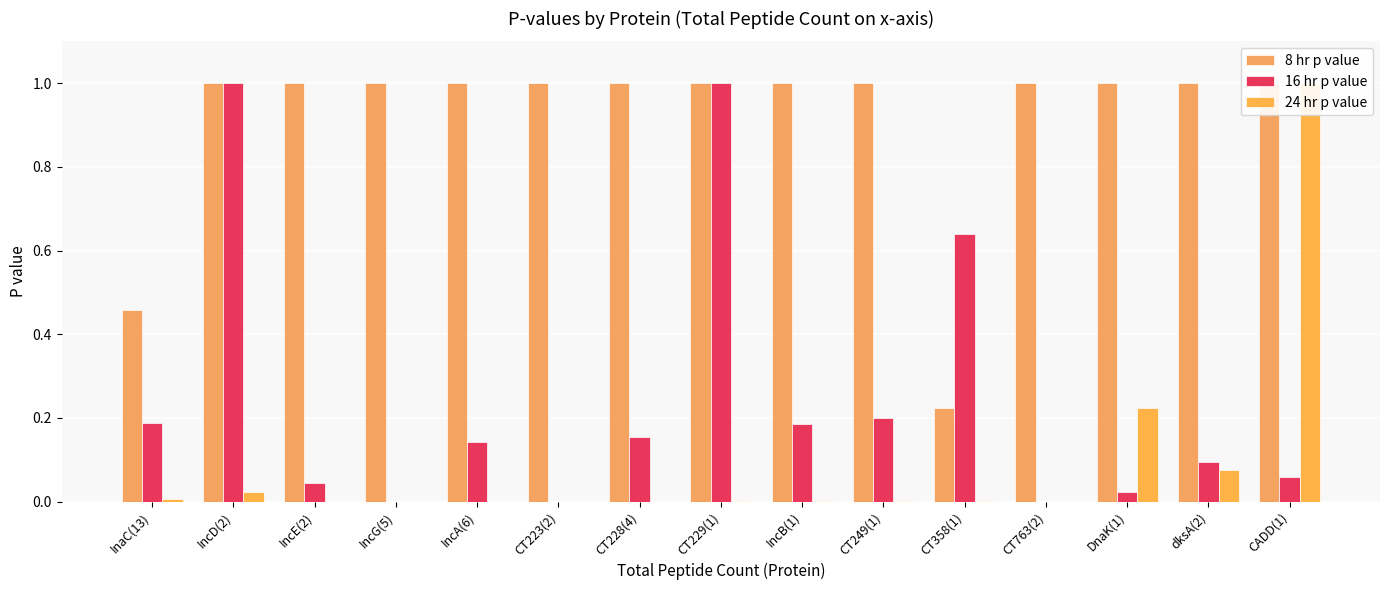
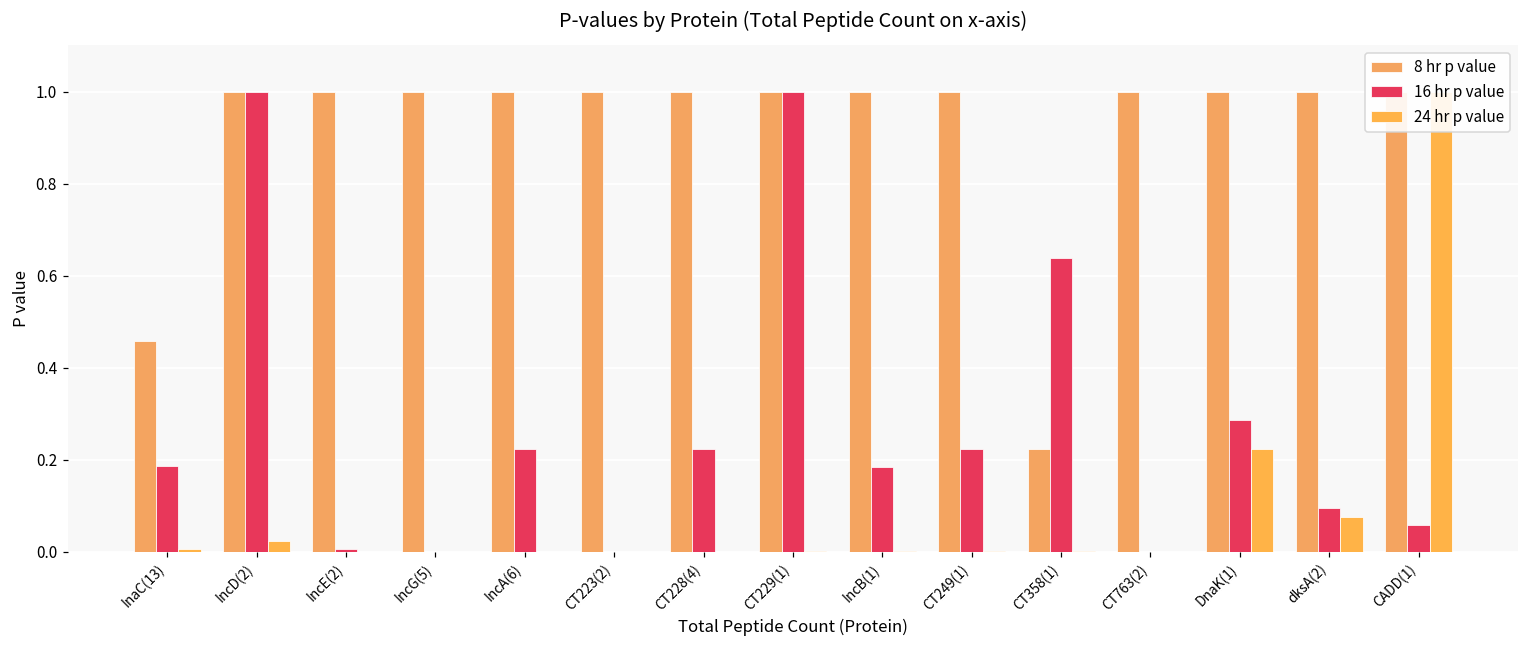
16 hr p value, IncE(2): 0.04 -> 0.01
16 hr p value, IncA(6): 0.14 -> 0.22
16 hr p value, CT228(4): 0.15 -> 0.22
16 hr p value, CT249(1): 0.20 -> 0.22
16 hr p value, DnaK(1): 0.02 -> 0.29
